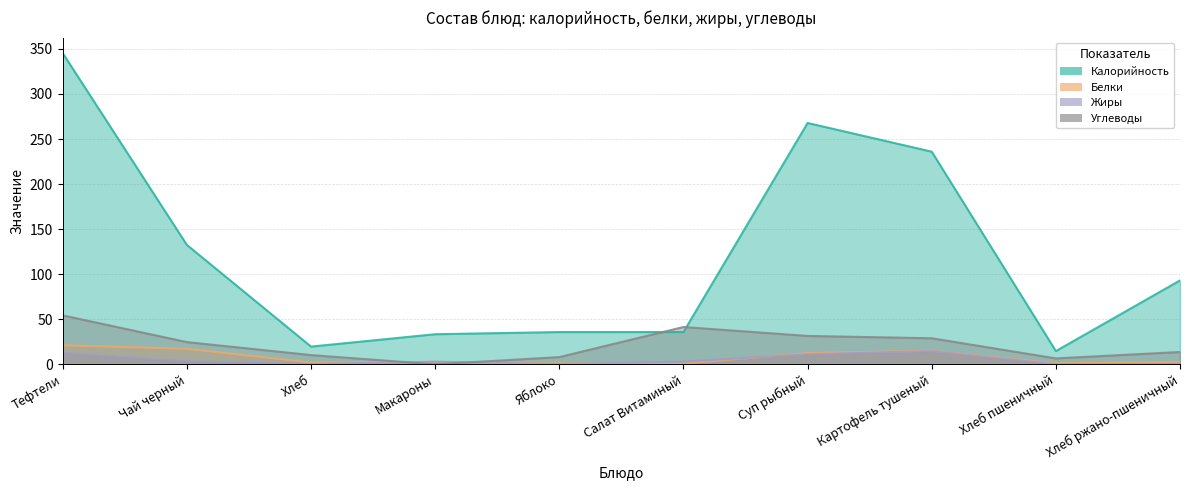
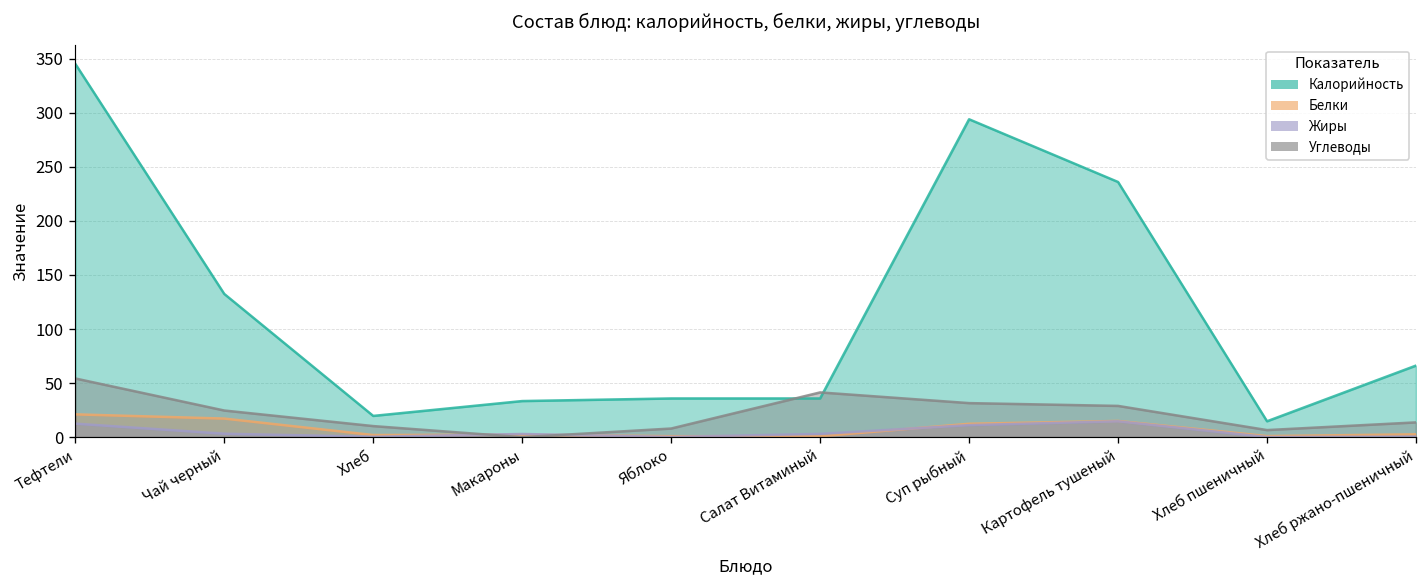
Калорийность, Суп рыбный: 270 -> 290
Калорийность, Хлеб ржано-пшеничный: 90 -> 70
